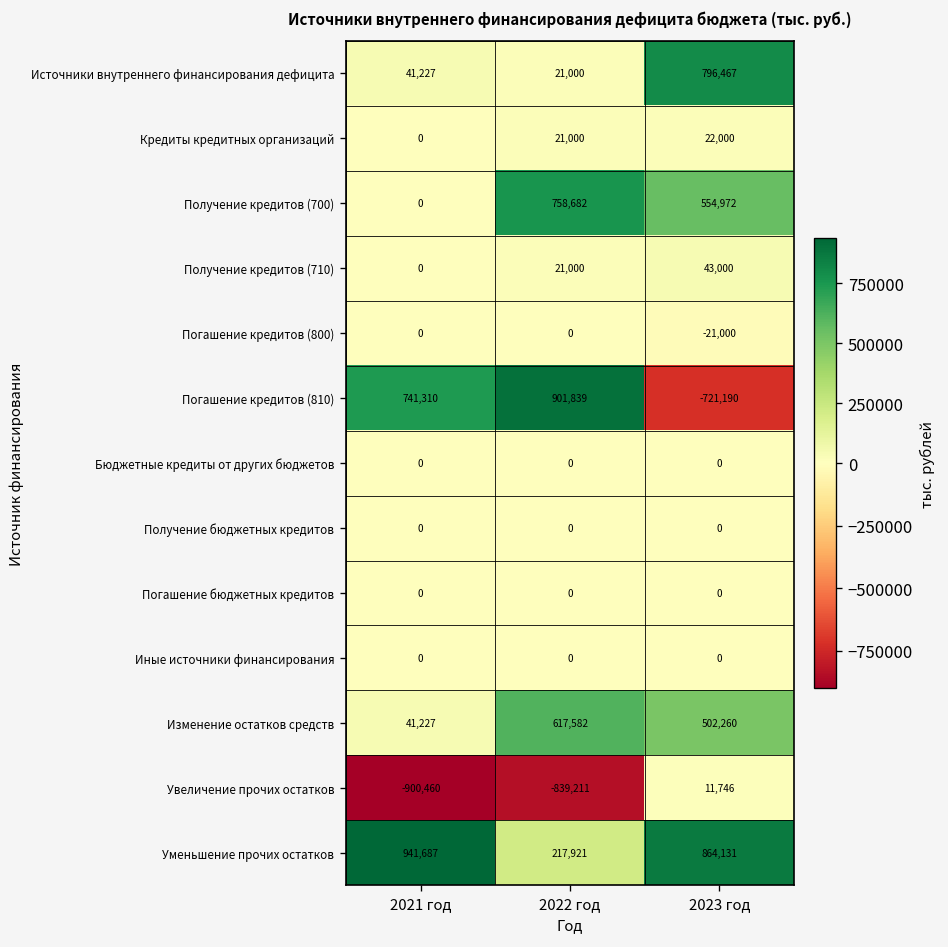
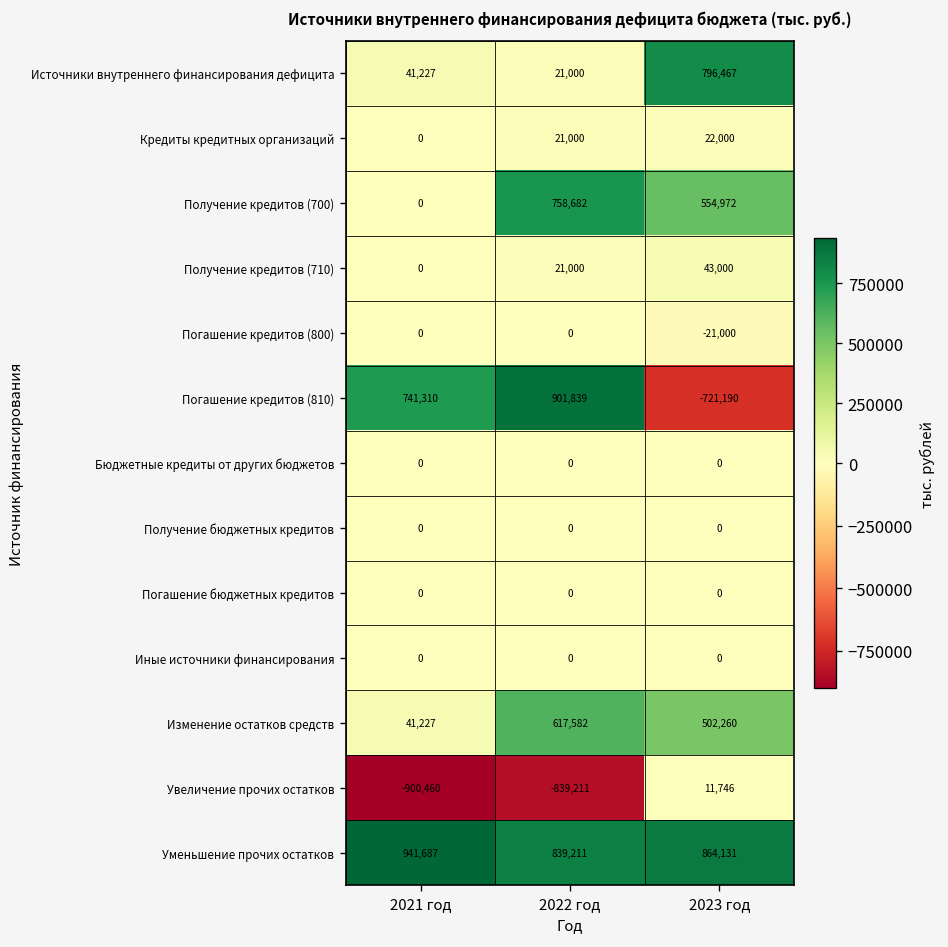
Уменьшение прочих остатков, 2022 год: 217,921 -> 839,211
